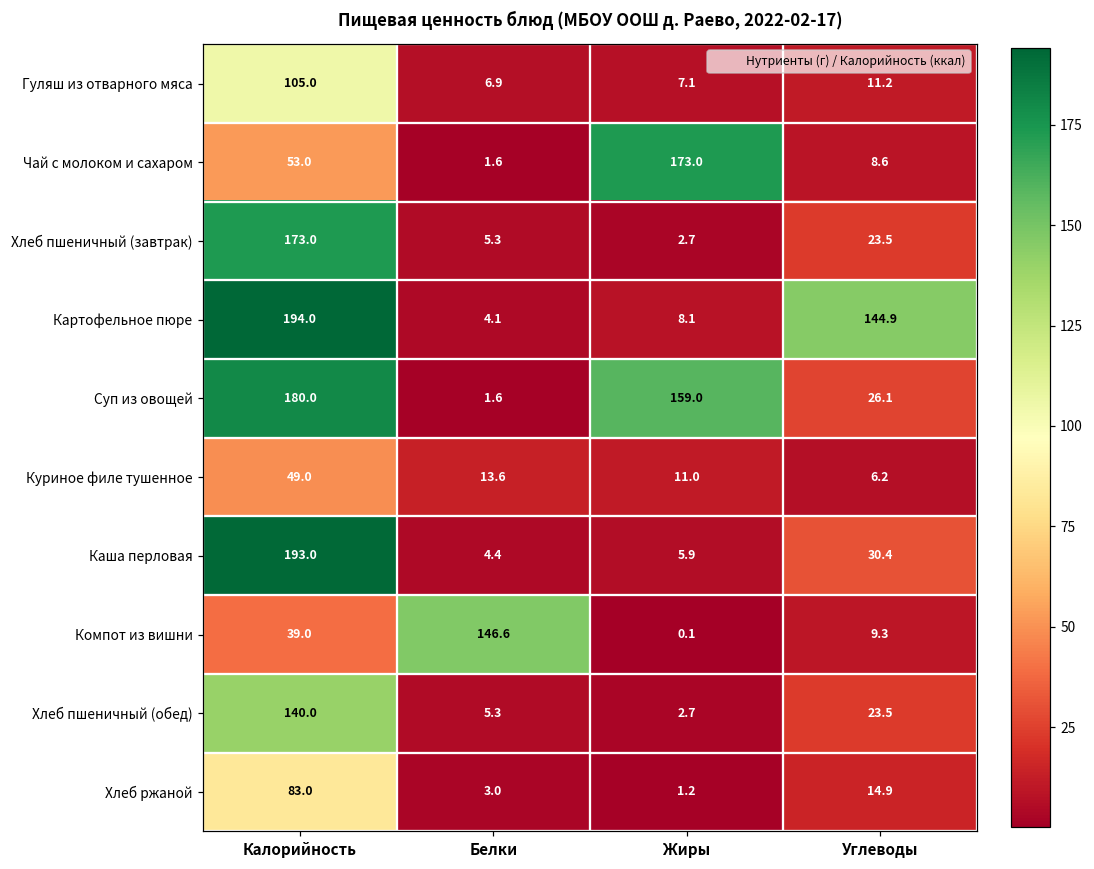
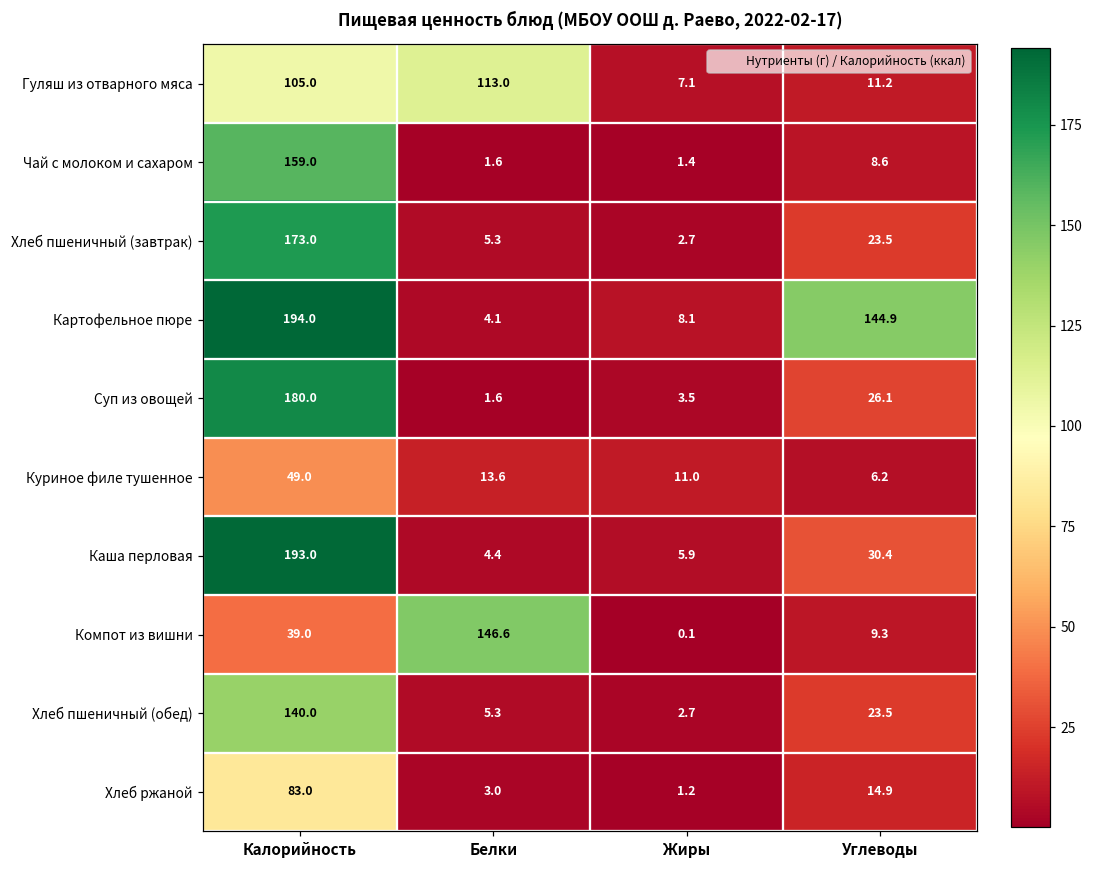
Гуляш из отварного мяса, Белки: 6.9 -> 113.0
Чай с молоком и сахаром, Калорийность: 53.0 -> 159.0
Чай с молоком и сахаром, Жиры: 173.0 -> 1.4
Суп из овощей, Жиры: 159.0 -> 3.5
